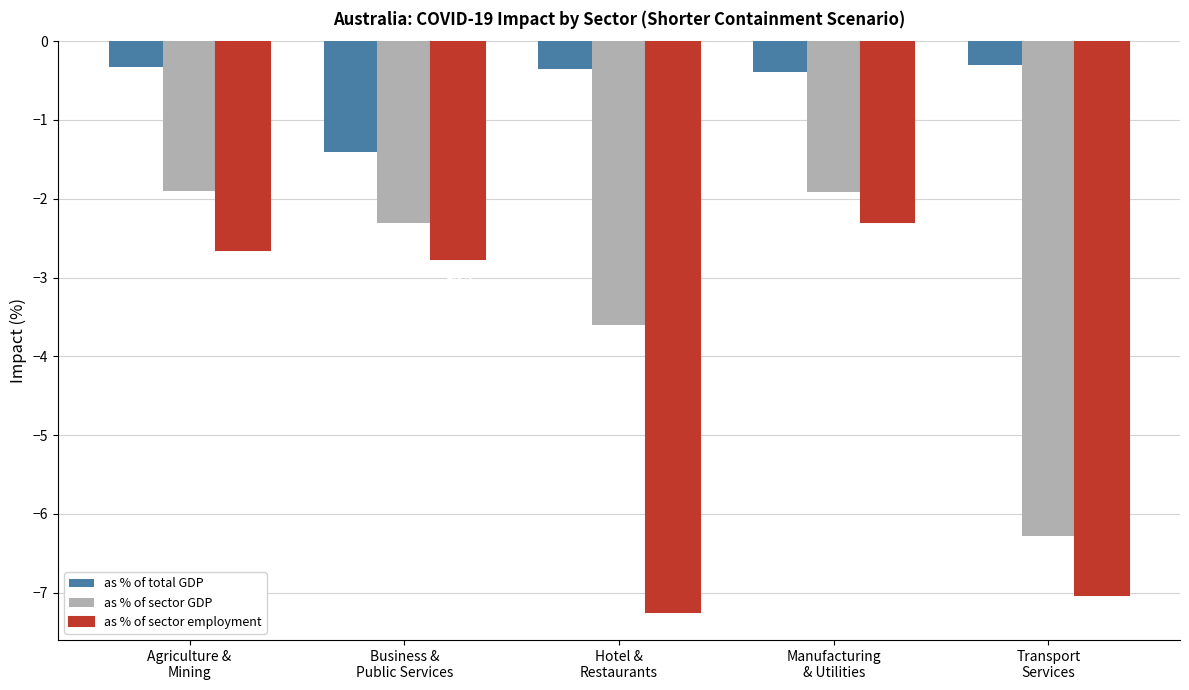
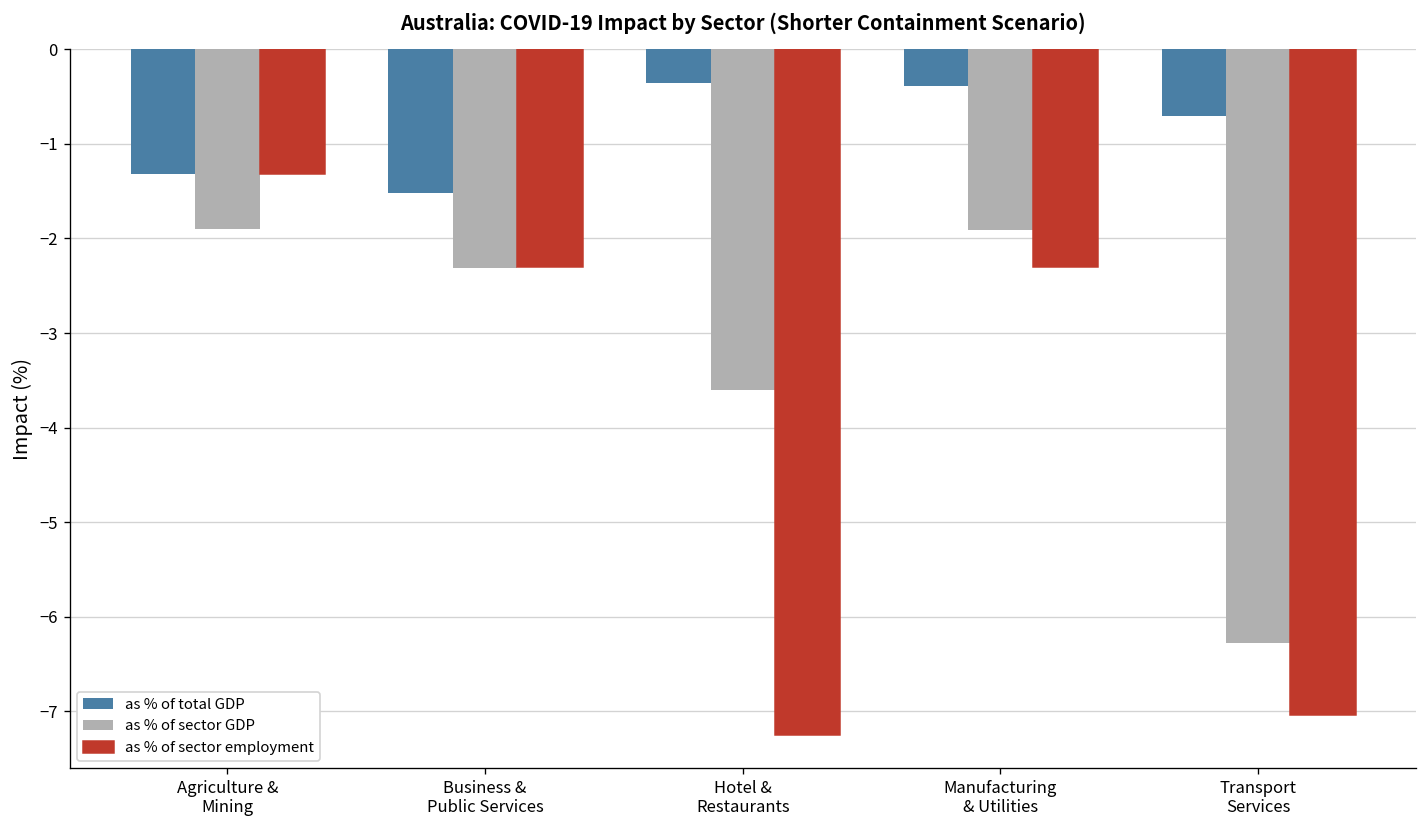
as % of total GDP, Agriculture & Mining: -0.3 -> -1.3
as % of sector employment, Agriculture & Mining: -2.7 -> -1.3
as % of total GDP, Business & Public Services: -1.4 -> -1.5
as % of sector employment, Business & Public Services: -2.8 -> -2.3
as % of total GDP, Transport Services: -0.3 -> -0.7
